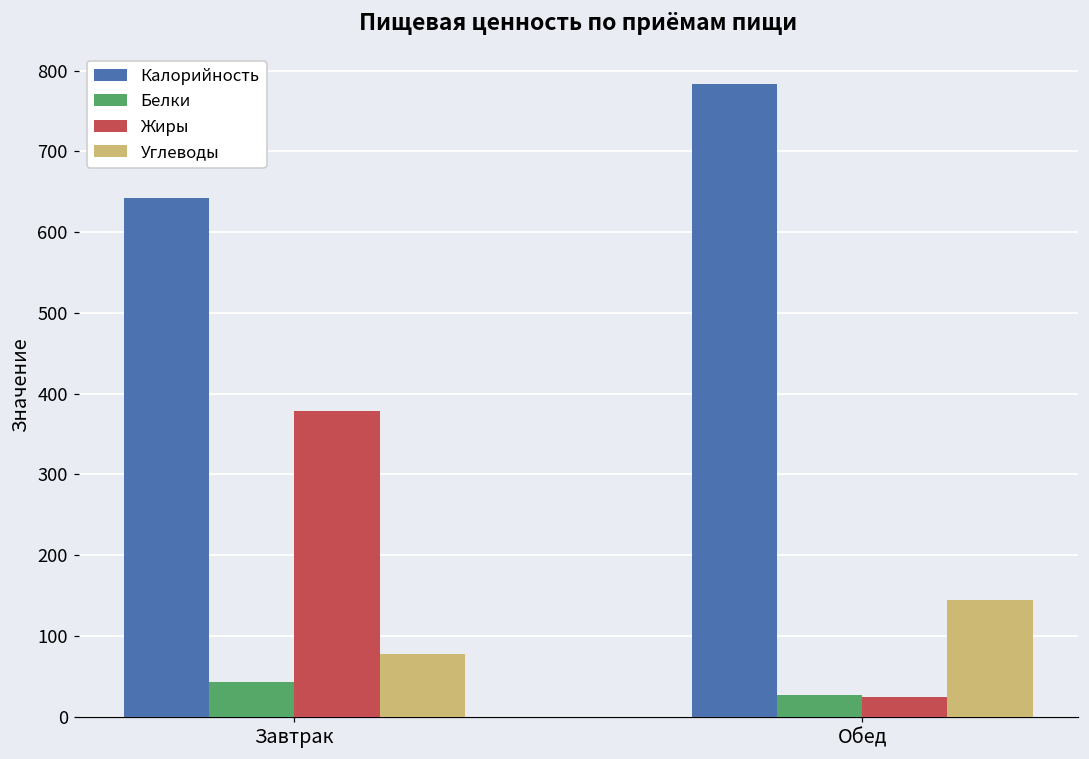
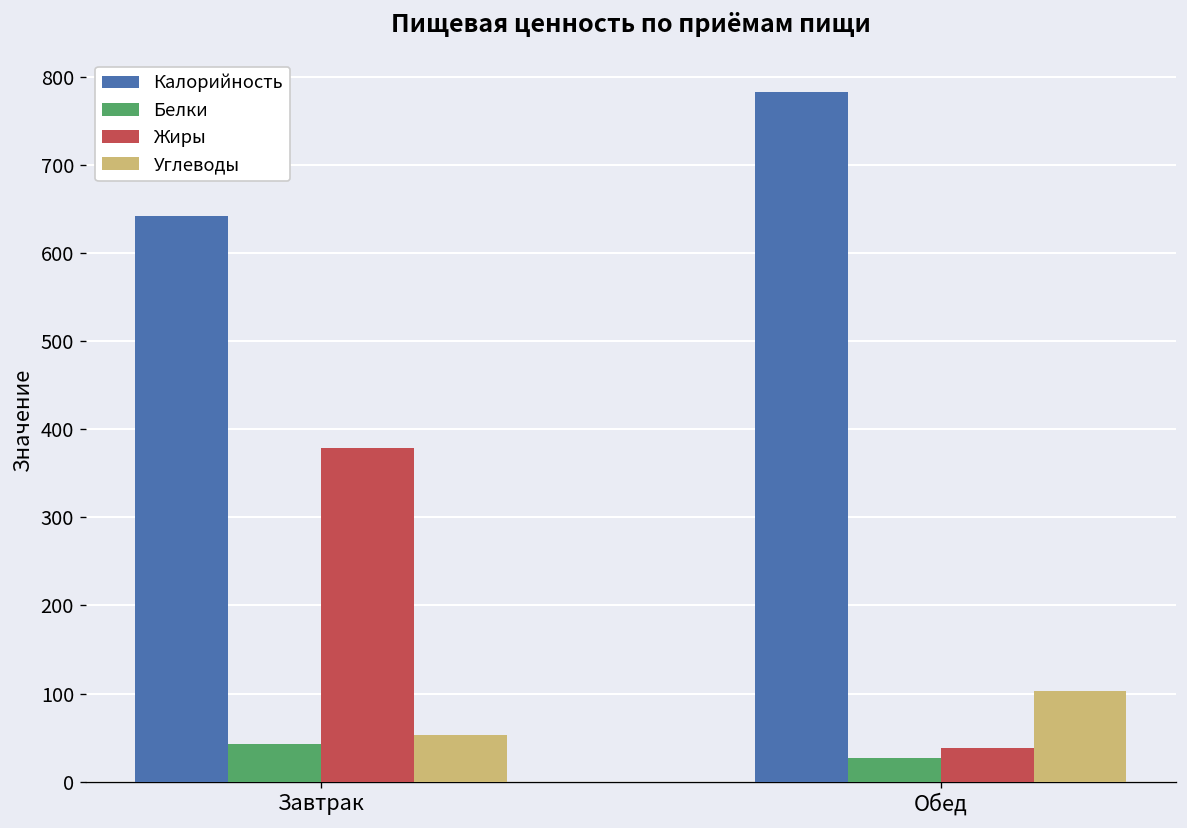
Углеводы, Завтрак: 80 -> 50
Жиры, Обед: 20 -> 40
Углеводы, Обед: 140 -> 100
